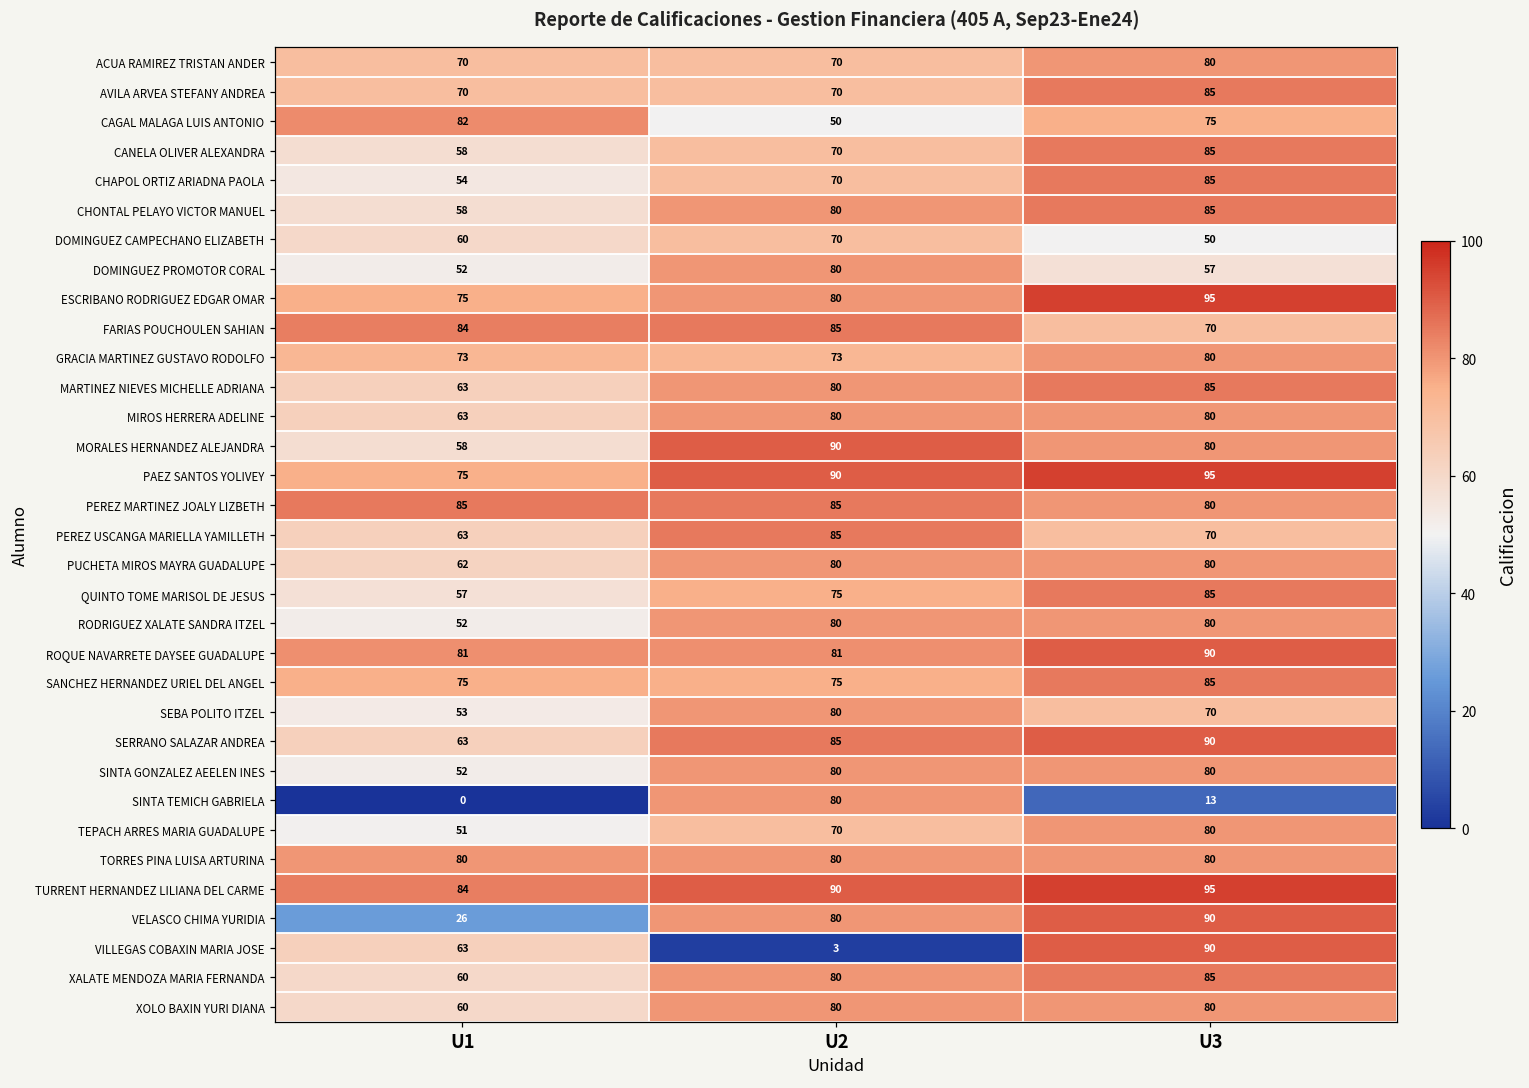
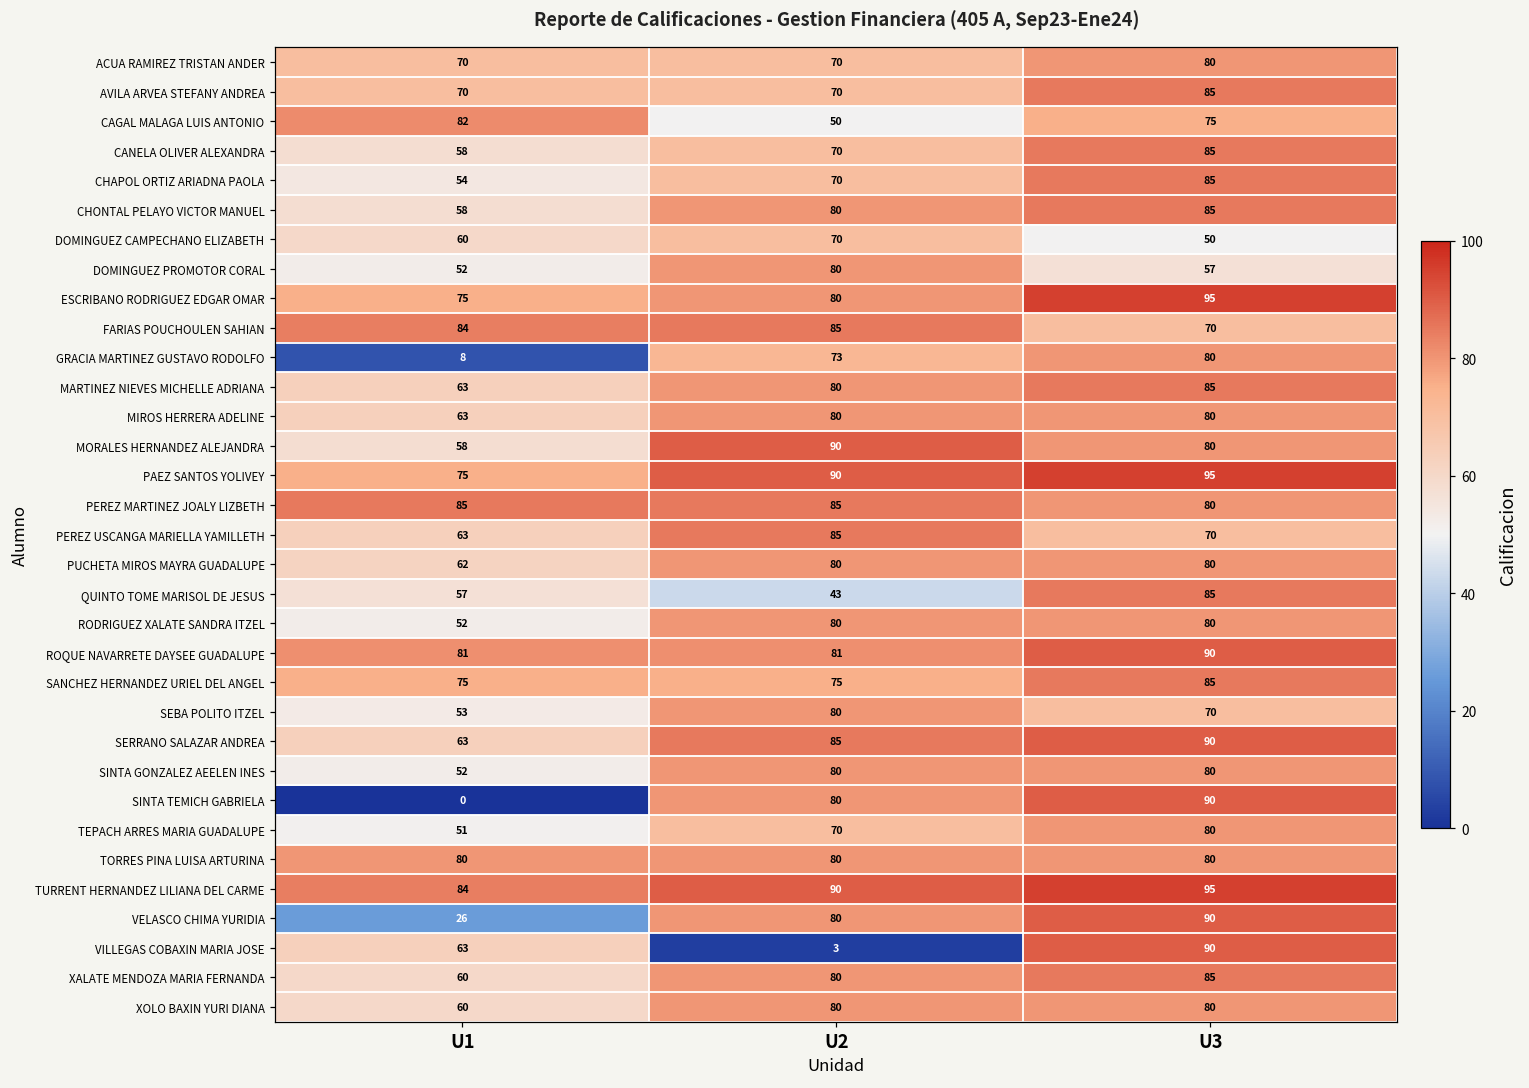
GRACIA MARTINEZ GUSTAVO RODOLFO, U1: 73 -> 8
QUINTO TOME MARISOL DE JESUS, U2: 75 -> 43
SINTA TEMICH GABRIELA, U3: 13 -> 90
